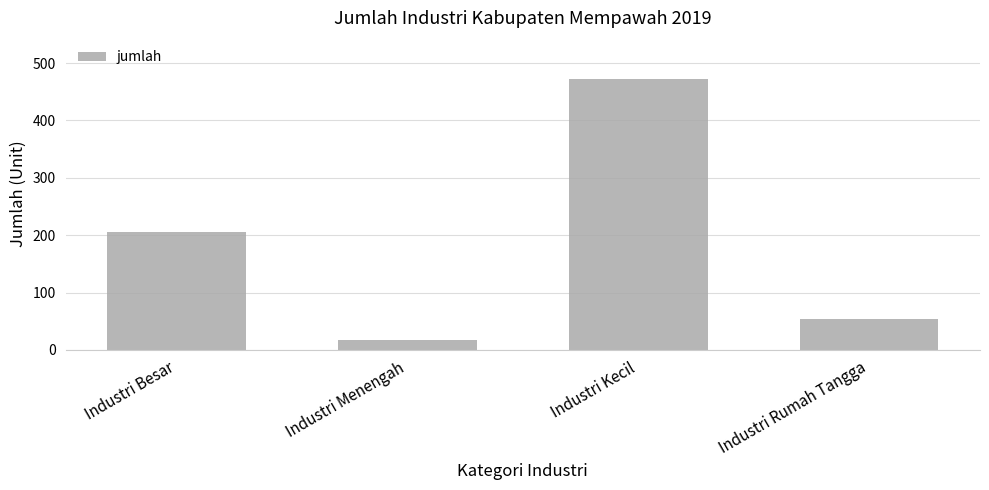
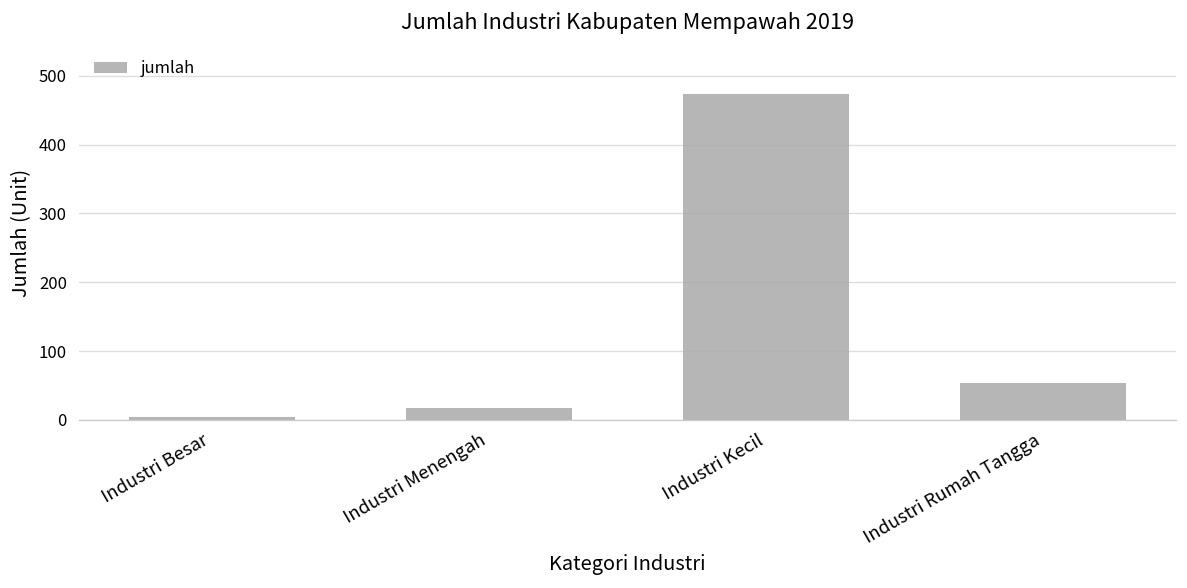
Industri Besar: 210 -> 0
